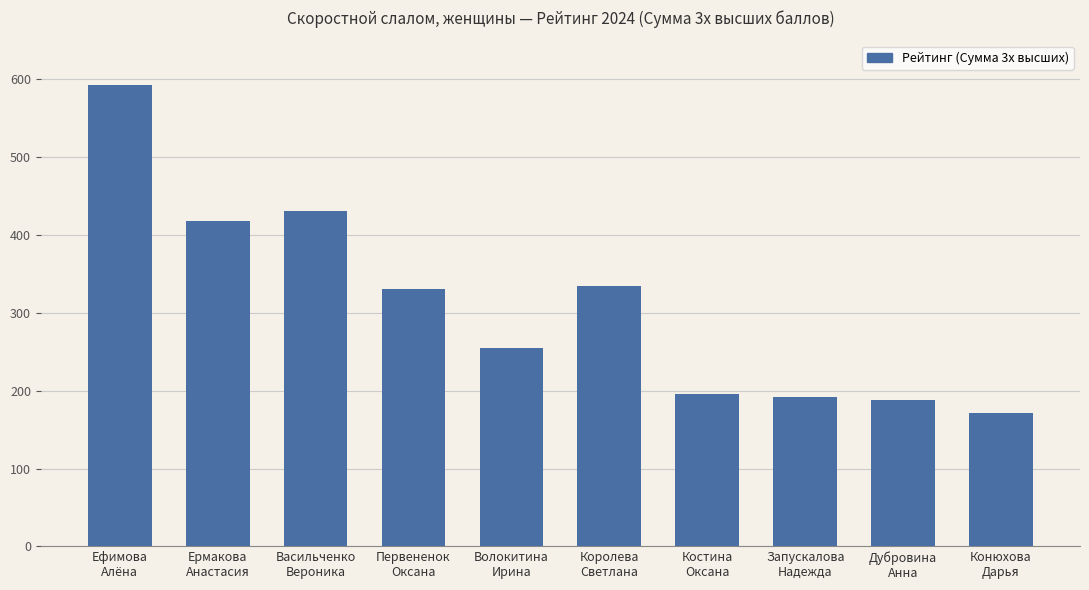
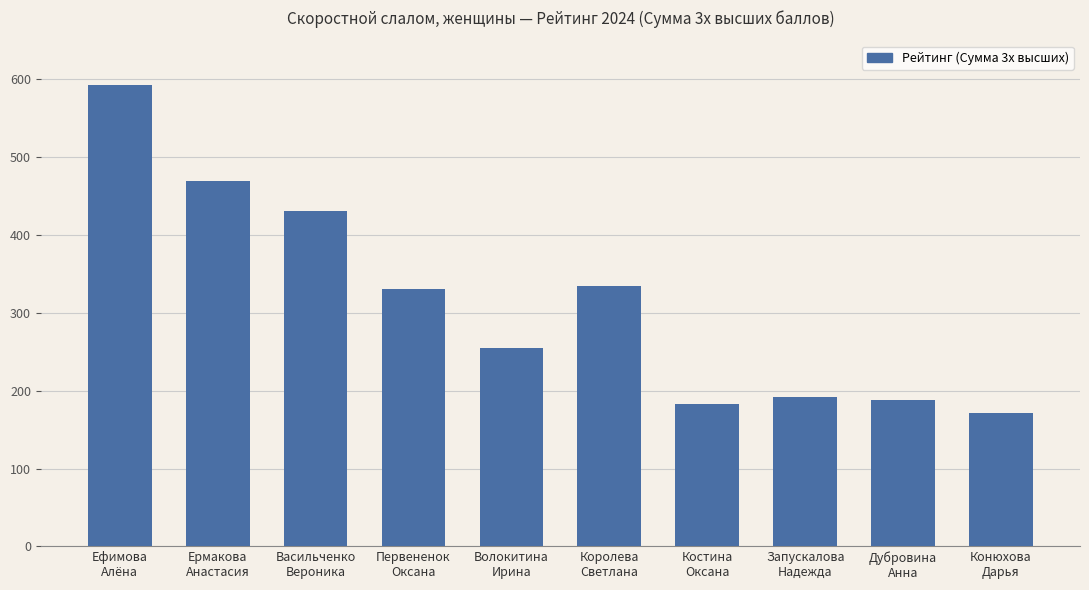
Ермакова Анастасия: 420 -> 470
Костина Оксана: 200 -> 180
